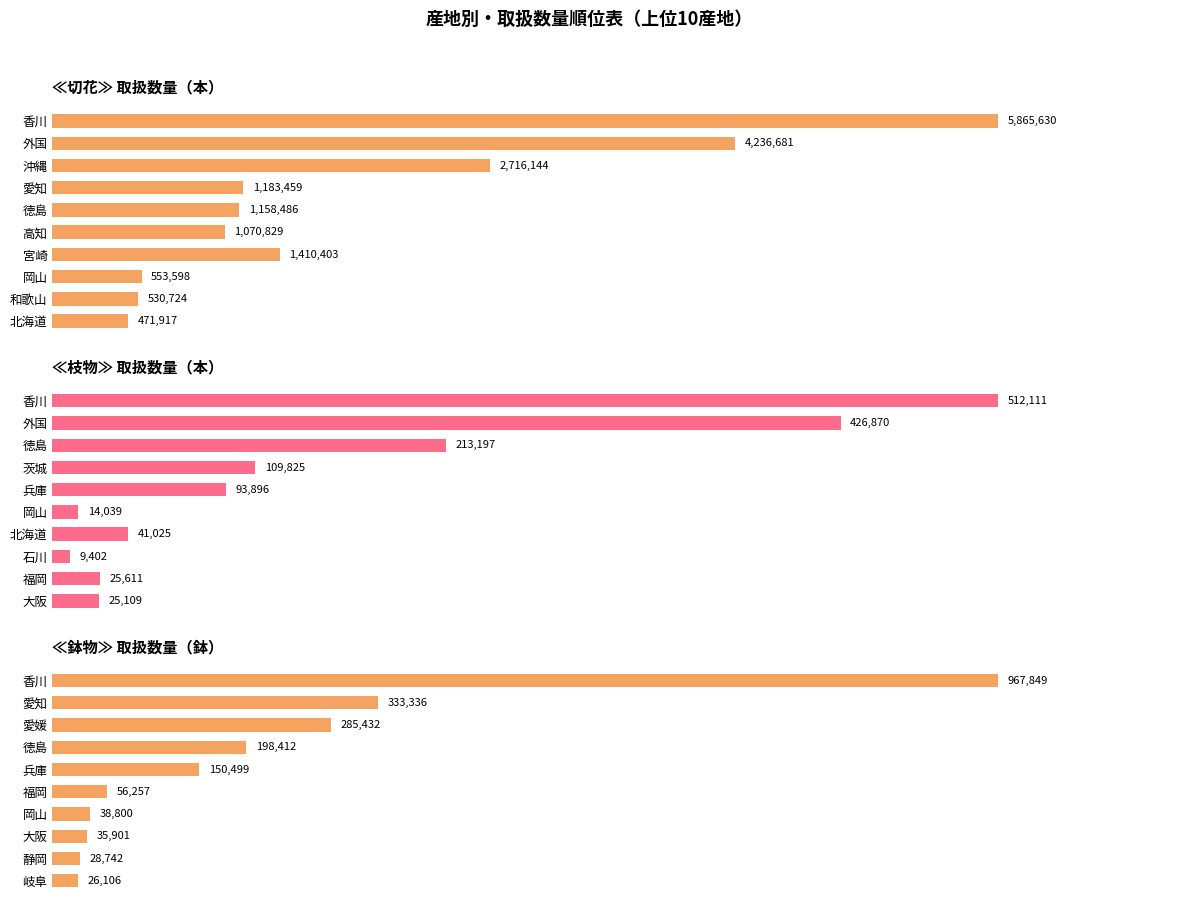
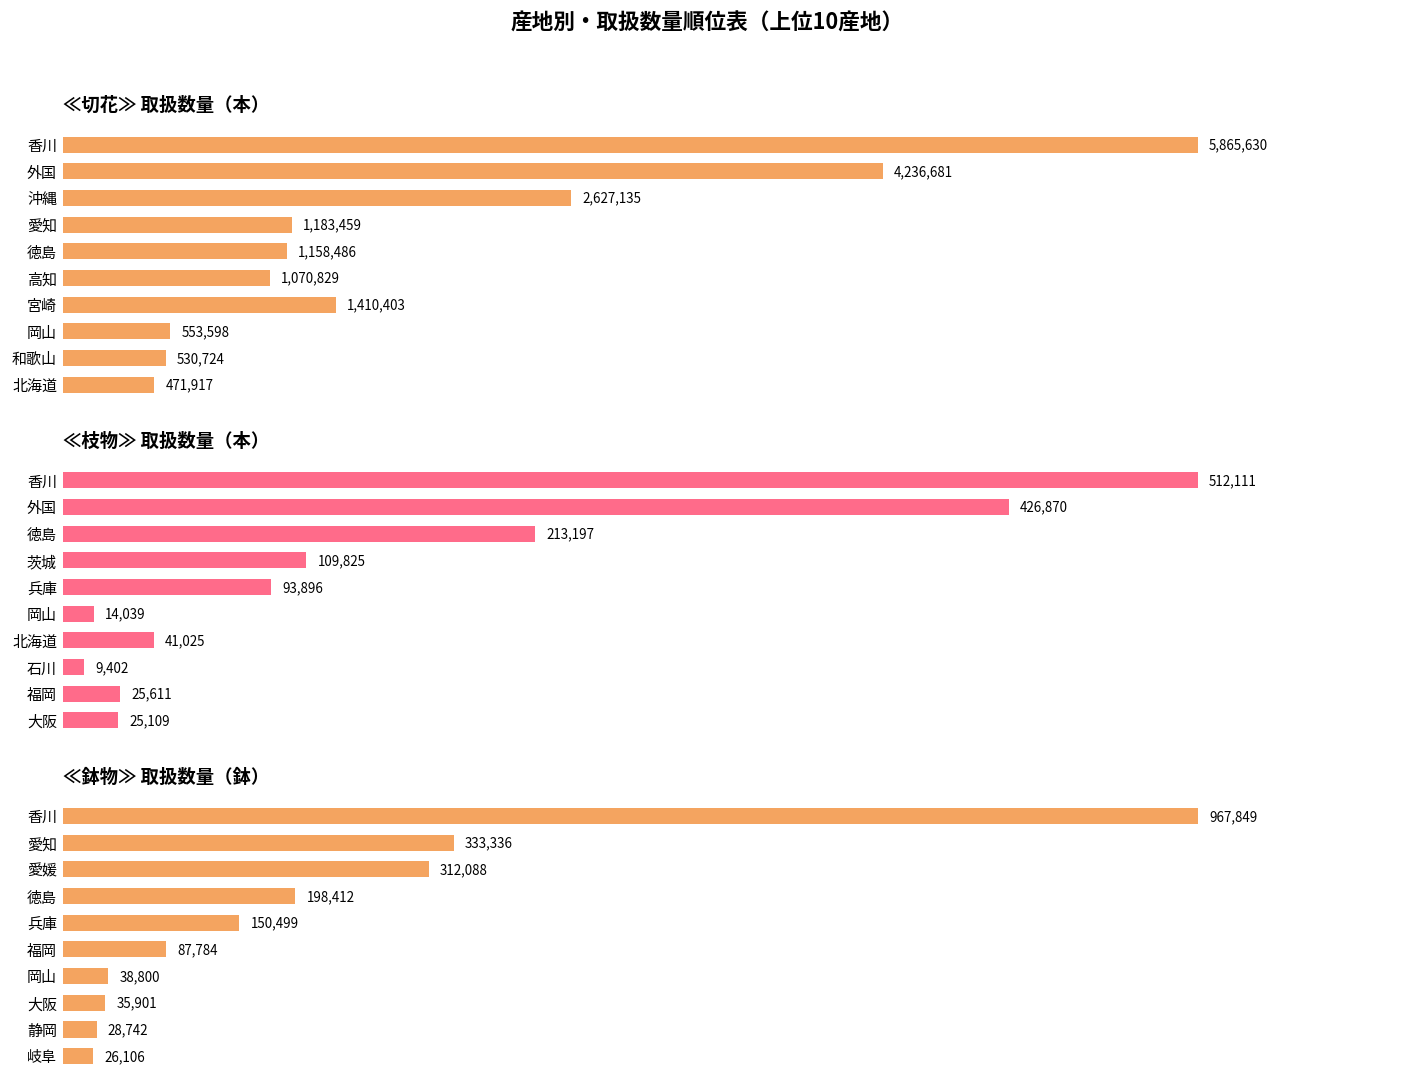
≪切花≫ 取扱数量（本）, 沖縄: 2,716,144 -> 2,627,135
≪鉢物≫ 取扱数量（鉢）, 愛媛: 285,432 -> 312,088
≪鉢物≫ 取扱数量（鉢）, 福岡: 56,257 -> 87,784
